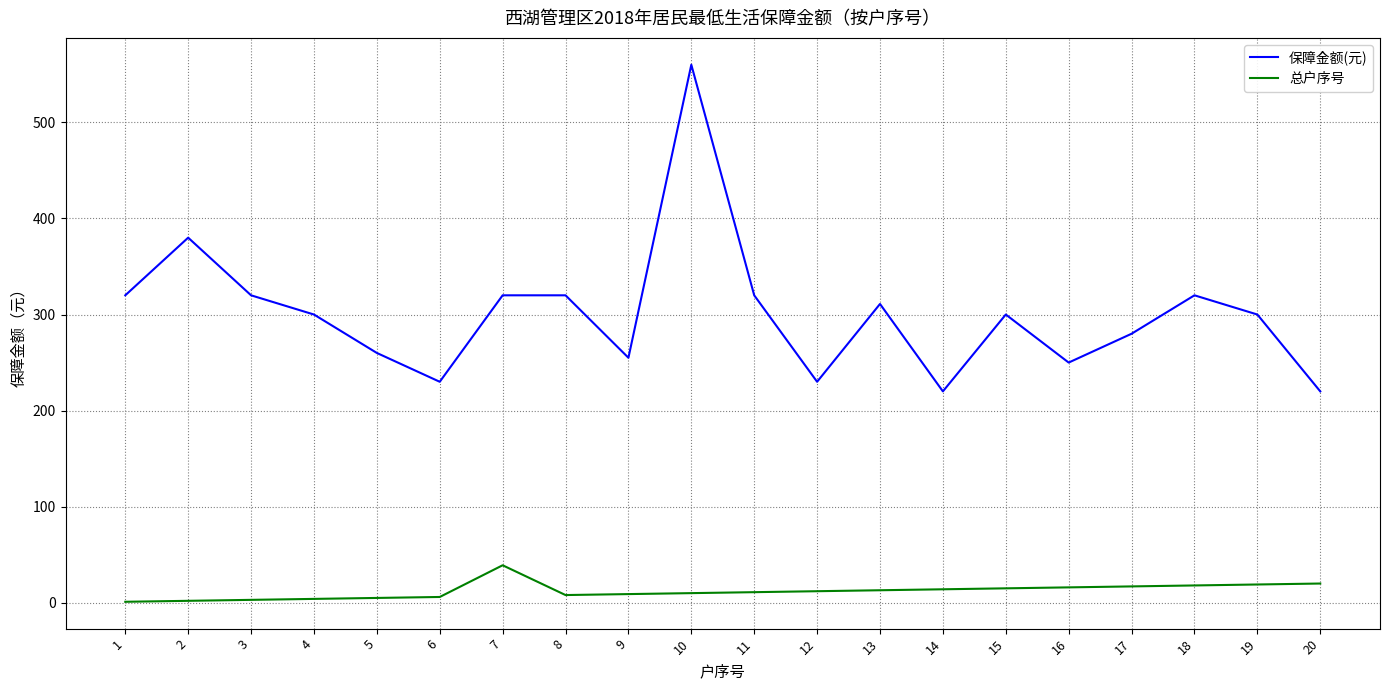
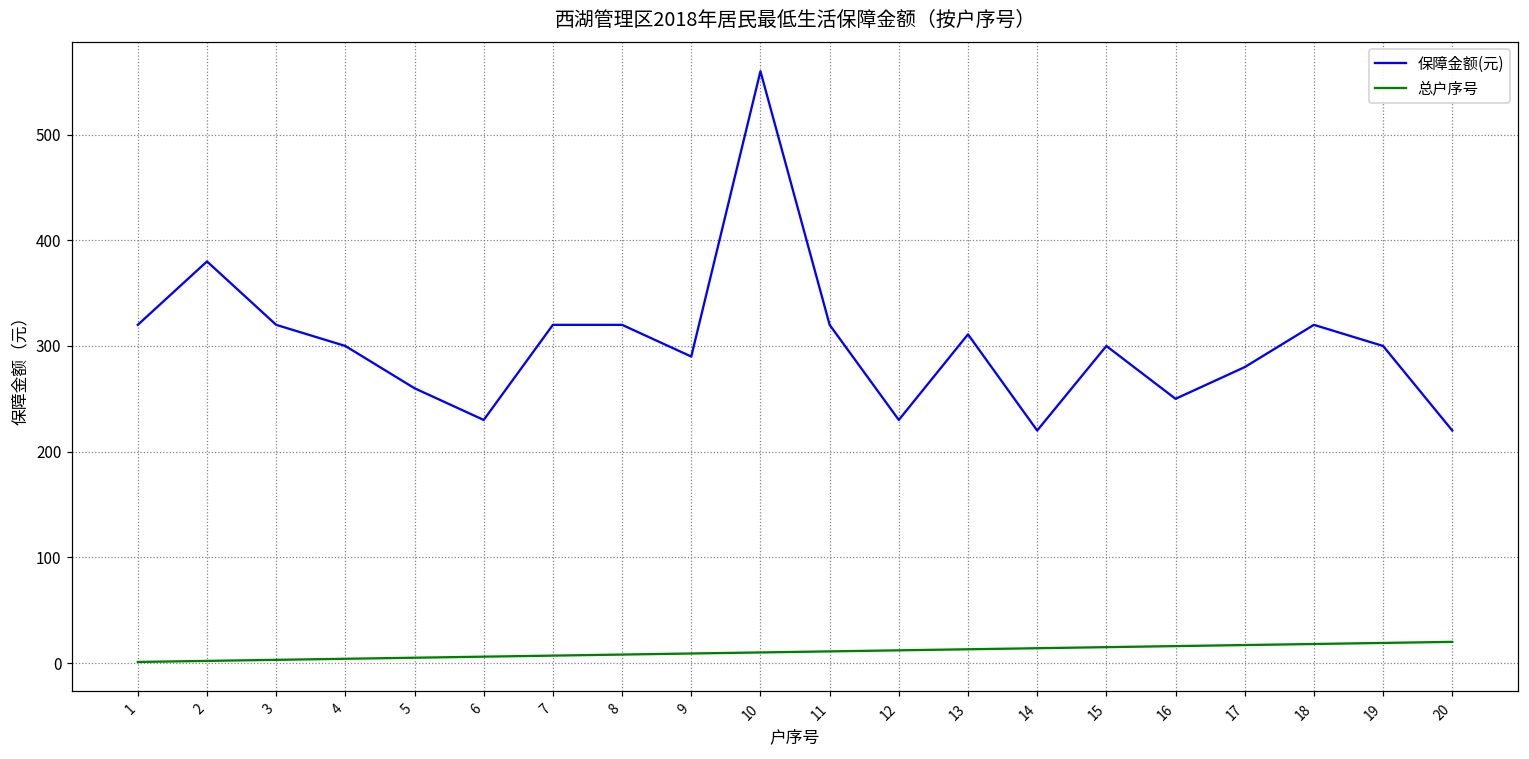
总户序号, 7: 40 -> 10
保障金额(元), 9: 260 -> 290
